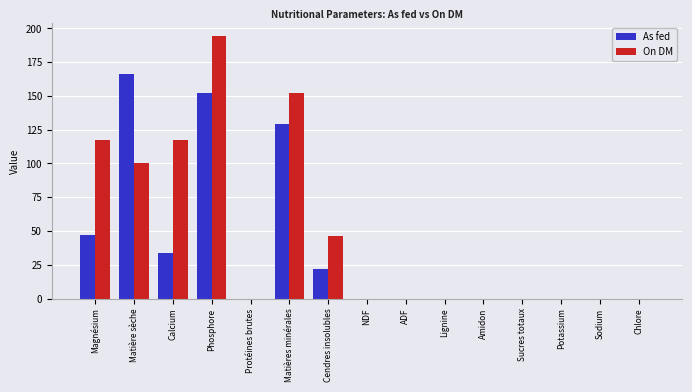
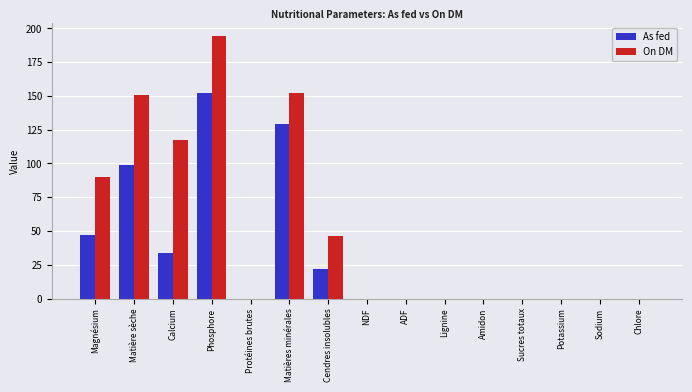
On DM, Magnésium: 117 -> 90
As fed, Matière sèche: 166 -> 99
On DM, Matière sèche: 100 -> 151
